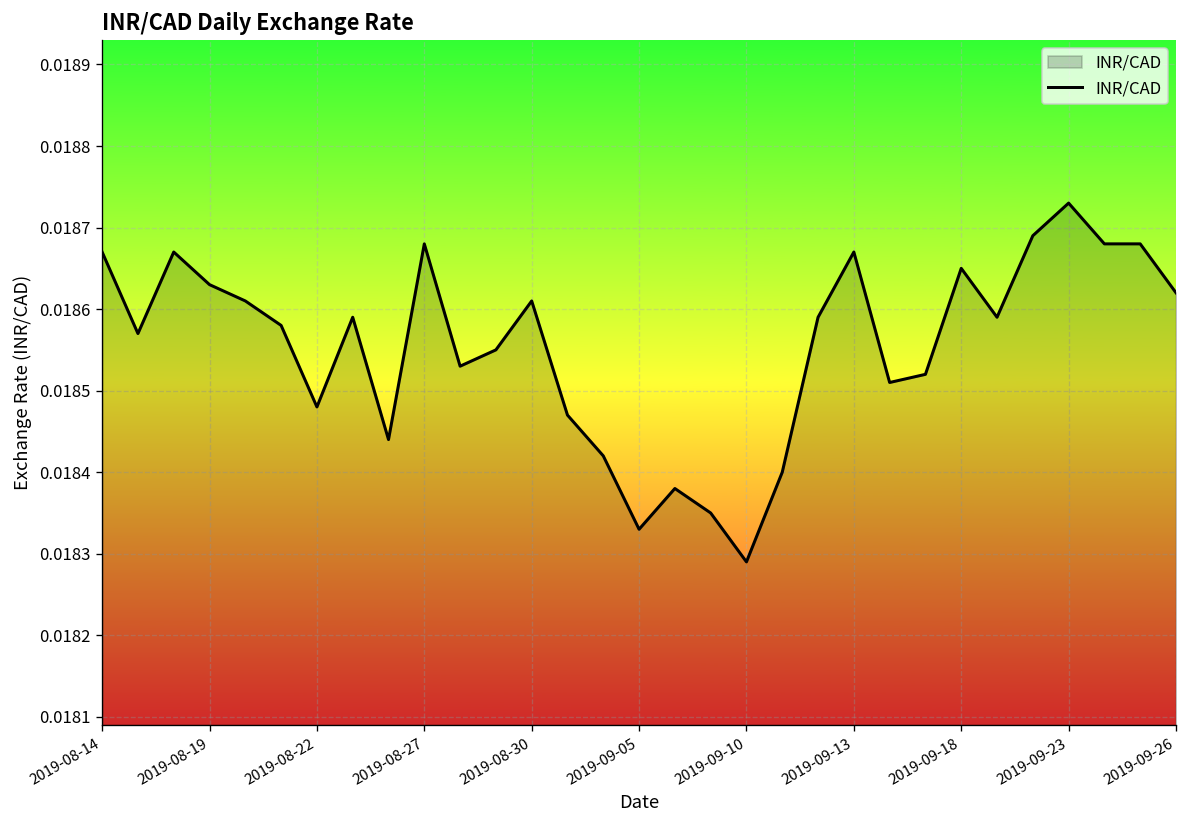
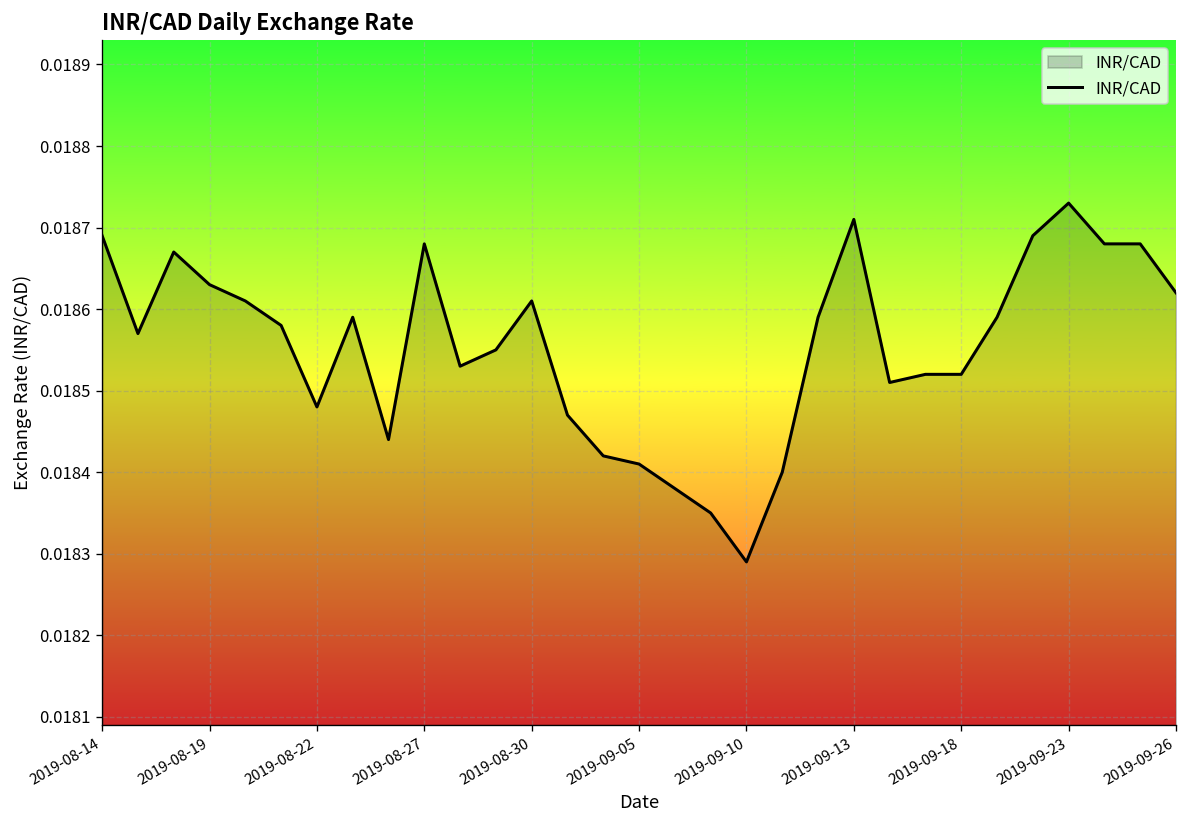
2019-08-14: 0.01867 -> 0.01869
2019-09-05: 0.01833 -> 0.01841
2019-09-13: 0.01867 -> 0.01871
2019-09-18: 0.01865 -> 0.01852
